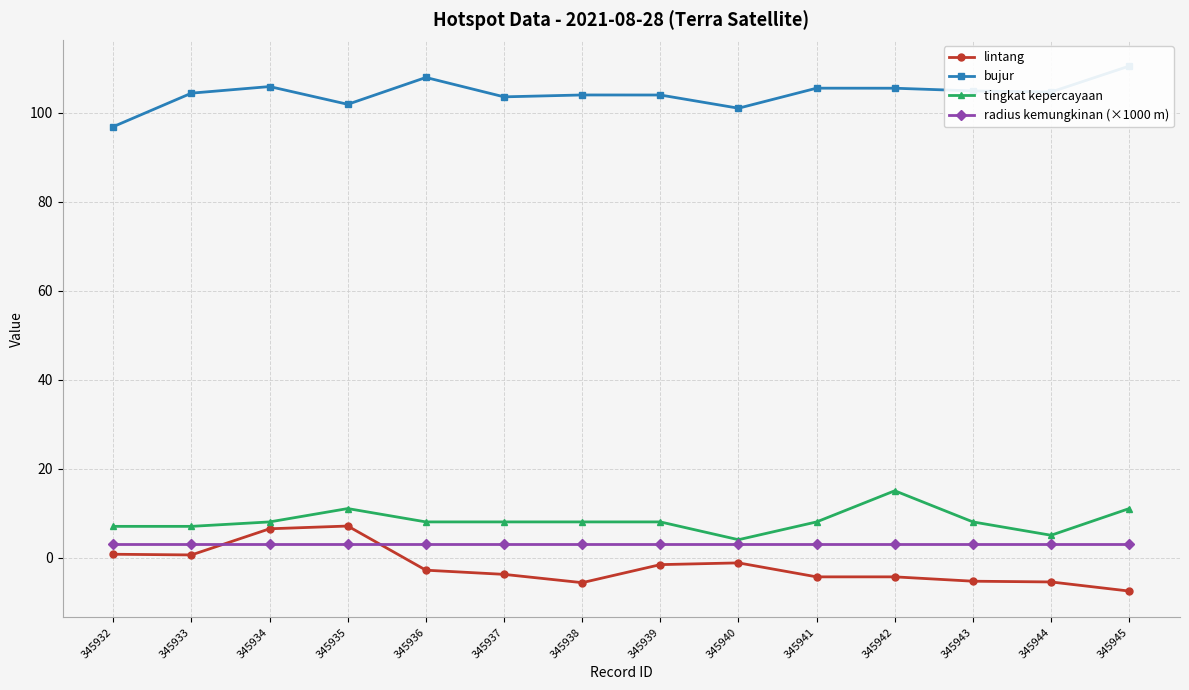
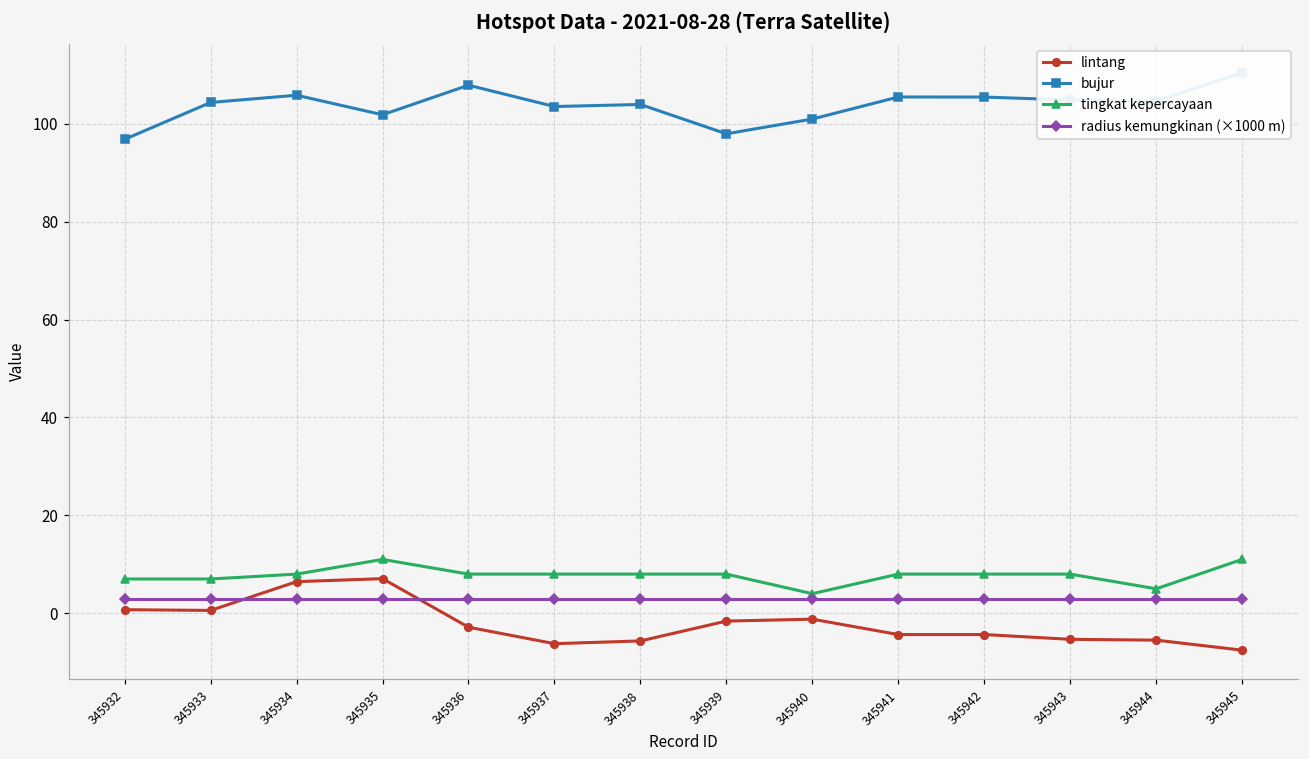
lintang, 345937: -4 -> -6
bujur, 345939: 104 -> 98
tingkat kepercayaan, 345942: 15 -> 8
